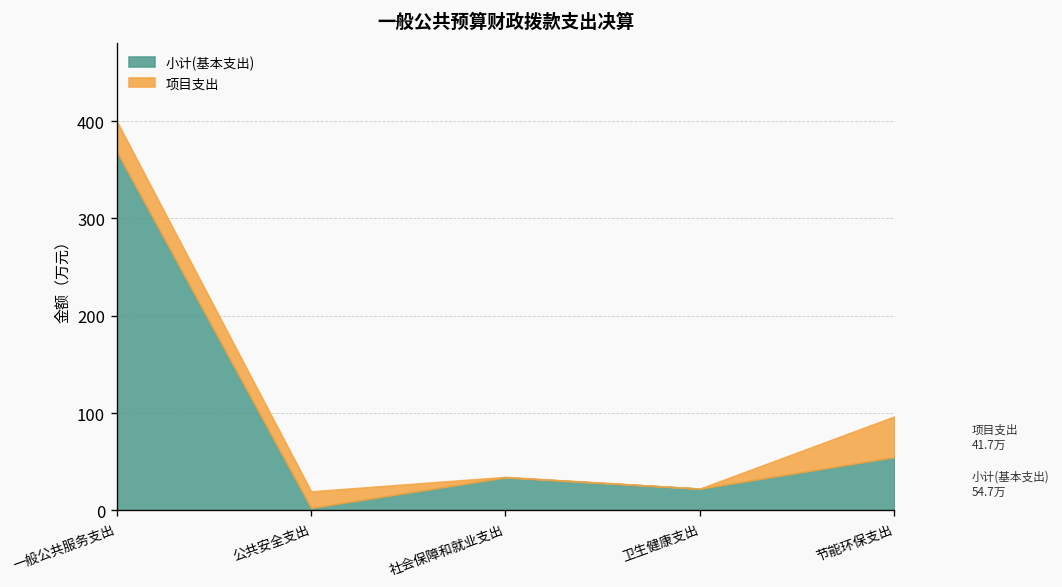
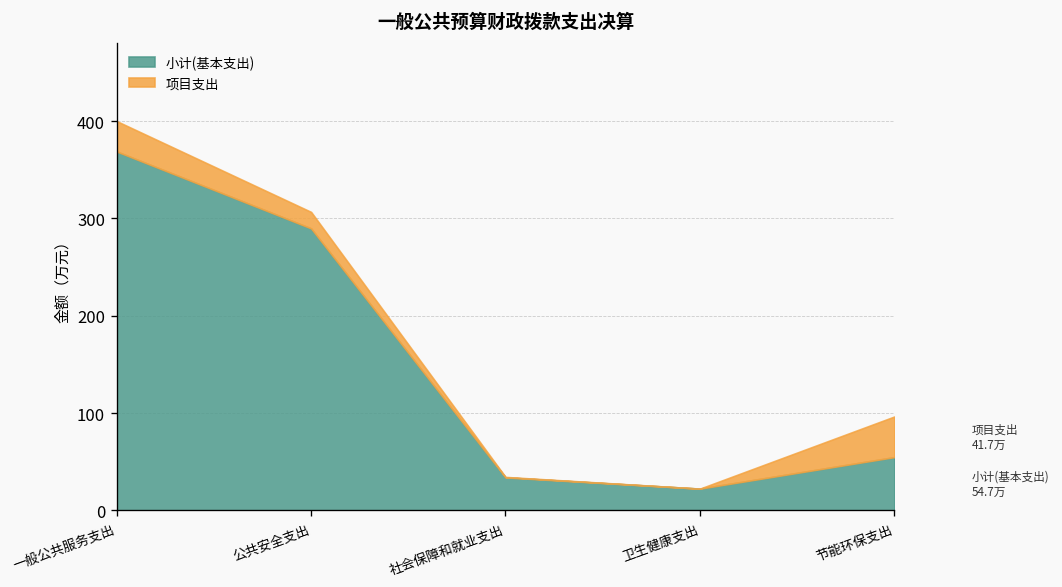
小计(基本支出), 公共安全支出: 0 -> 290
